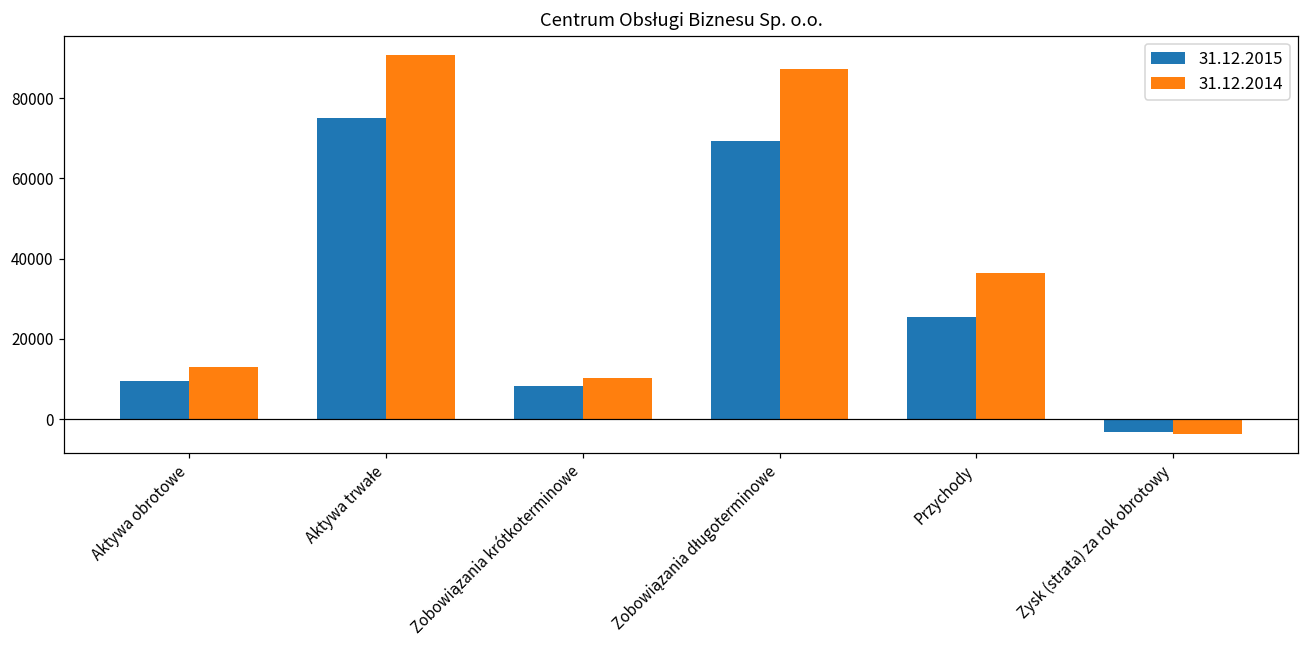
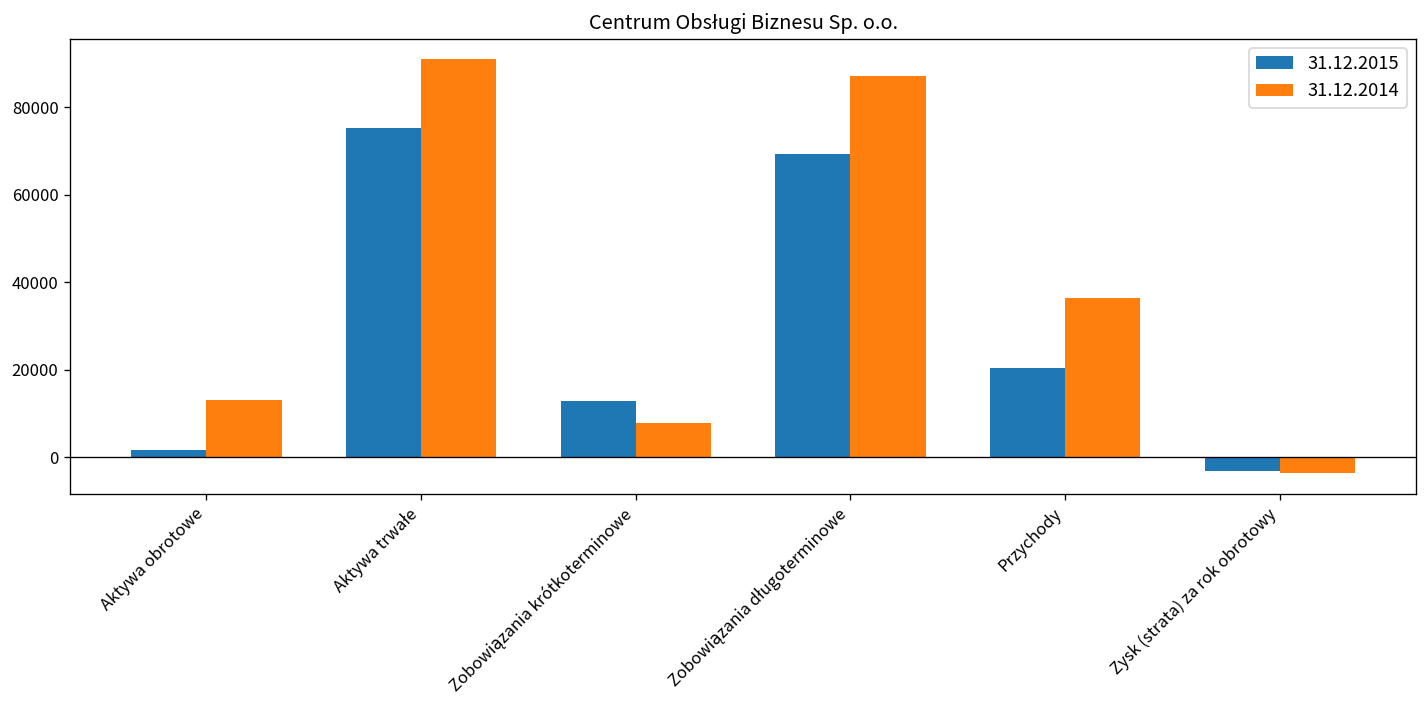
31.12.2015, Aktywa obrotowe: 10000 -> 2000
31.12.2015, Zobowiązania krótkoterminowe: 8000 -> 13000
31.12.2014, Zobowiązania krótkoterminowe: 10000 -> 8000
31.12.2015, Przychody: 26000 -> 20000
